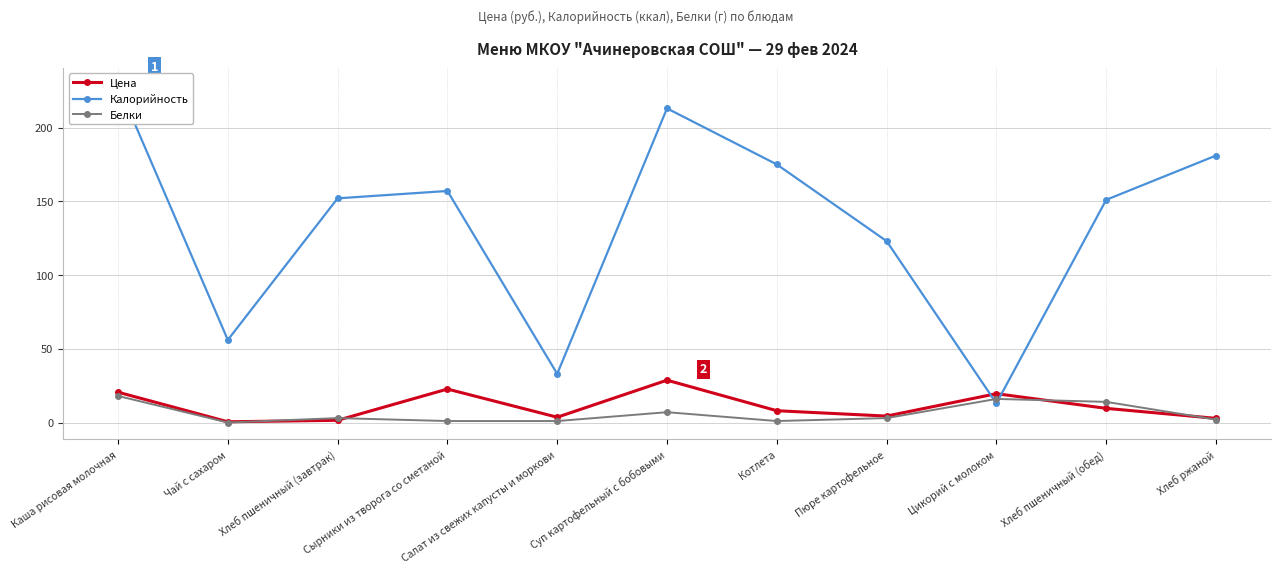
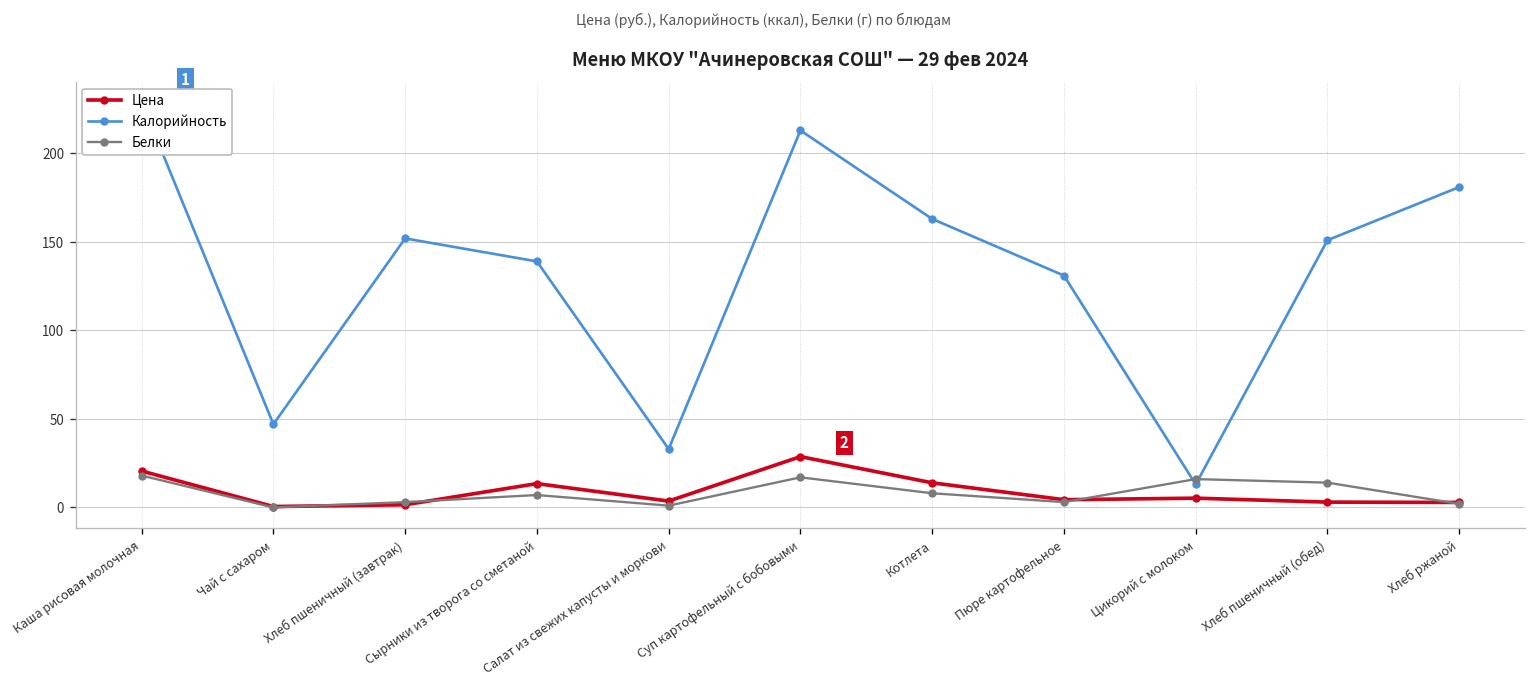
Калорийность, Чай с сахаром: 56 -> 47
Цена, Сырники из творога со сметаной: 23 -> 13
Калорийность, Сырники из творога со сметаной: 157 -> 139
Белки, Сырники из творога со сметаной: 1 -> 7
Белки, Суп картофельный с бобовыми: 7 -> 17
Цена, Котлета: 8 -> 14
Калорийность, Котлета: 175 -> 163
Белки, Котлета: 1 -> 8
Калорийность, Пюре картофельное: 123 -> 131
Цена, Цикорий с молоком: 20 -> 5
Цена, Хлеб пшеничный (обед): 10 -> 3
